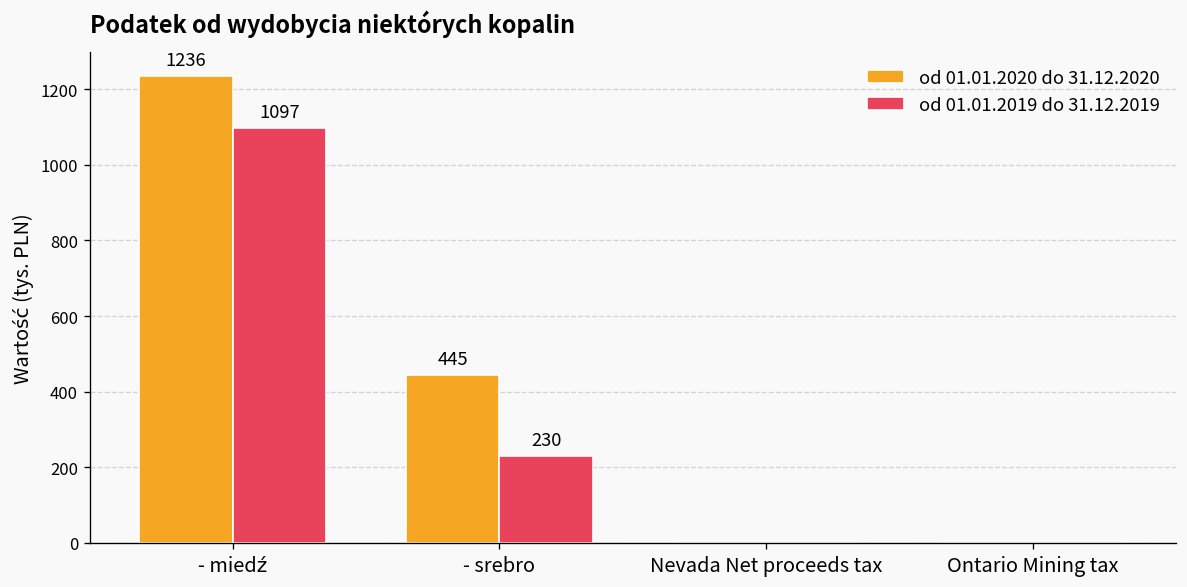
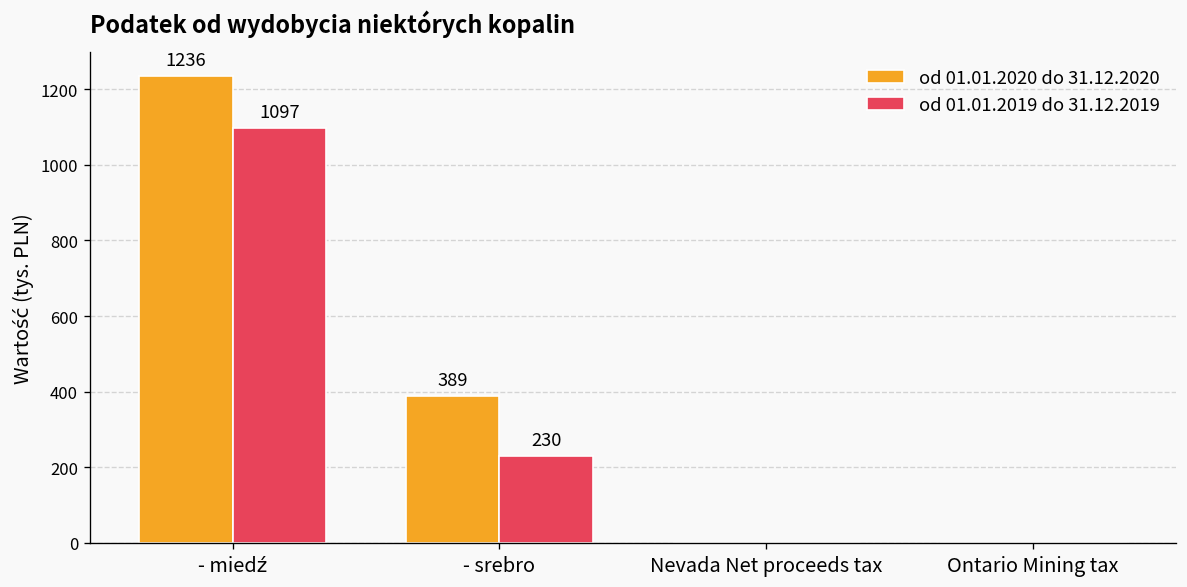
od 01.01.2020 do 31.12.2020, - srebro: 445 -> 389
